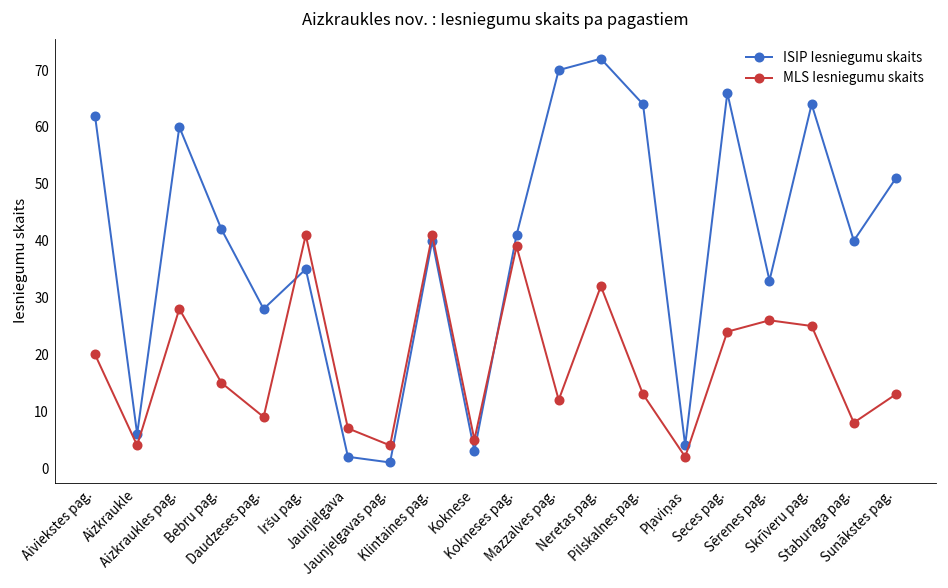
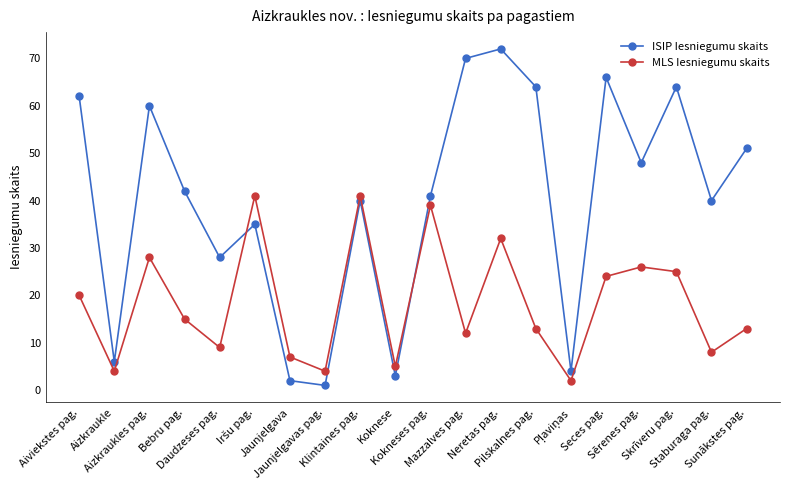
ISIP Iesniegumu skaits, Sērenes pag.: 33 -> 48
